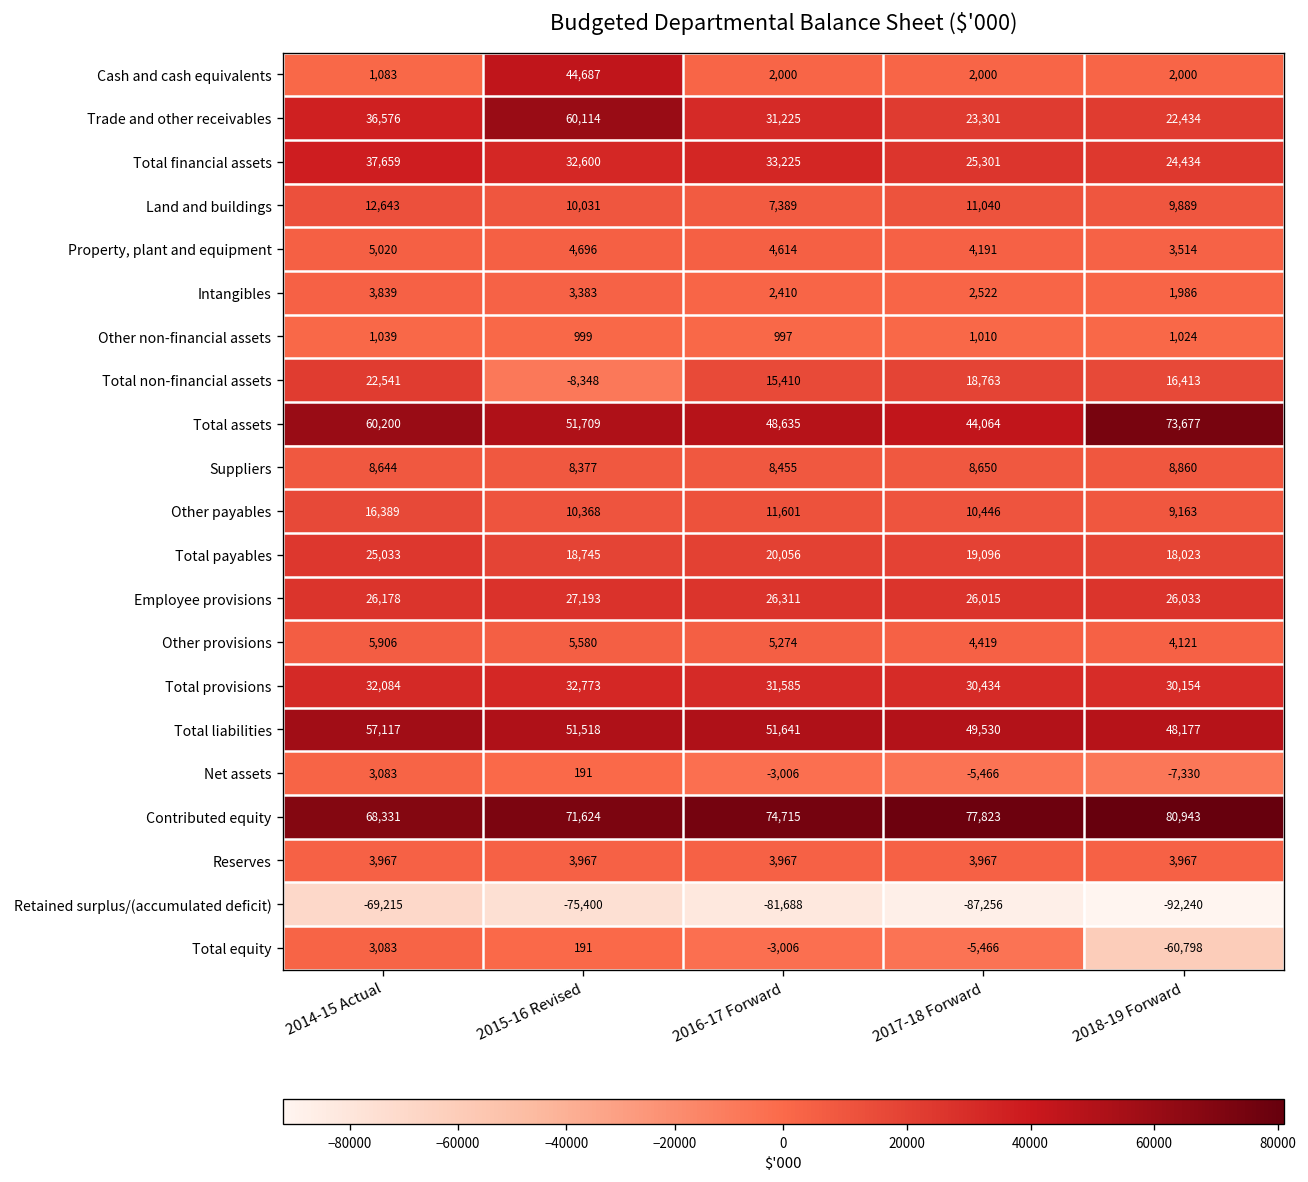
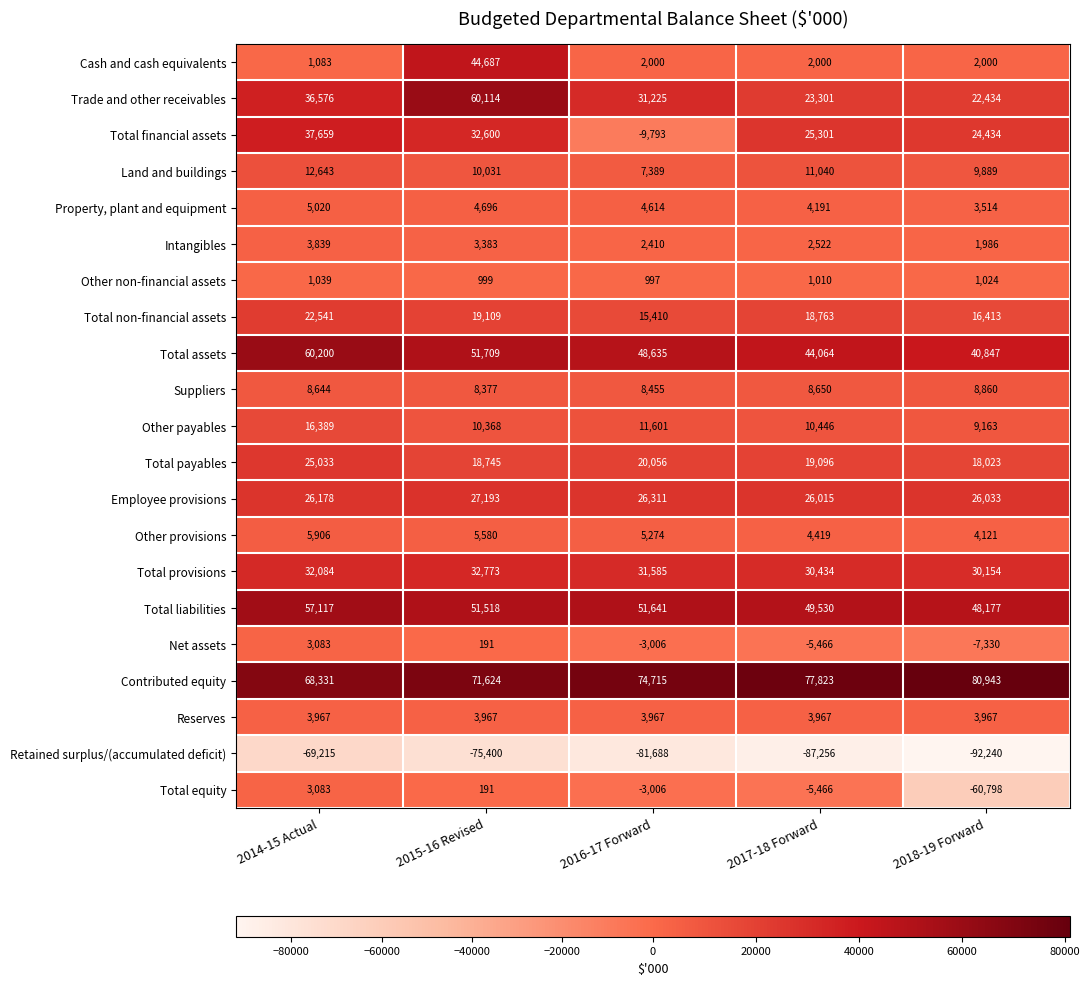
Total financial assets, 2016-17 Forward: 33,225 -> -9,793
Total non-financial assets, 2015-16 Revised: -8,348 -> 19,109
Total assets, 2018-19 Forward: 73,677 -> 40,847
